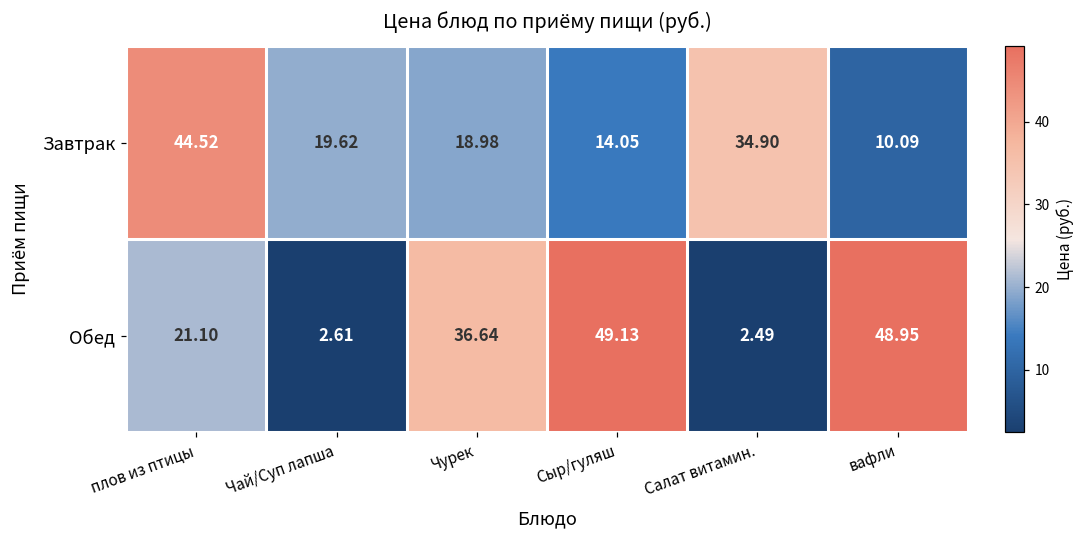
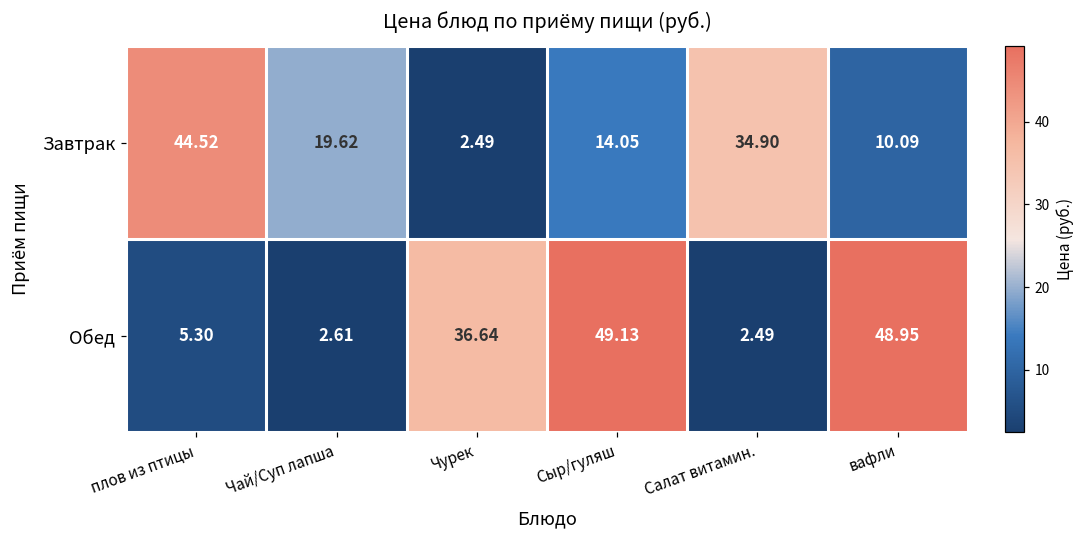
Завтрак, Чурек: 18.98 -> 2.49
Обед, плов из птицы: 21.10 -> 5.30
